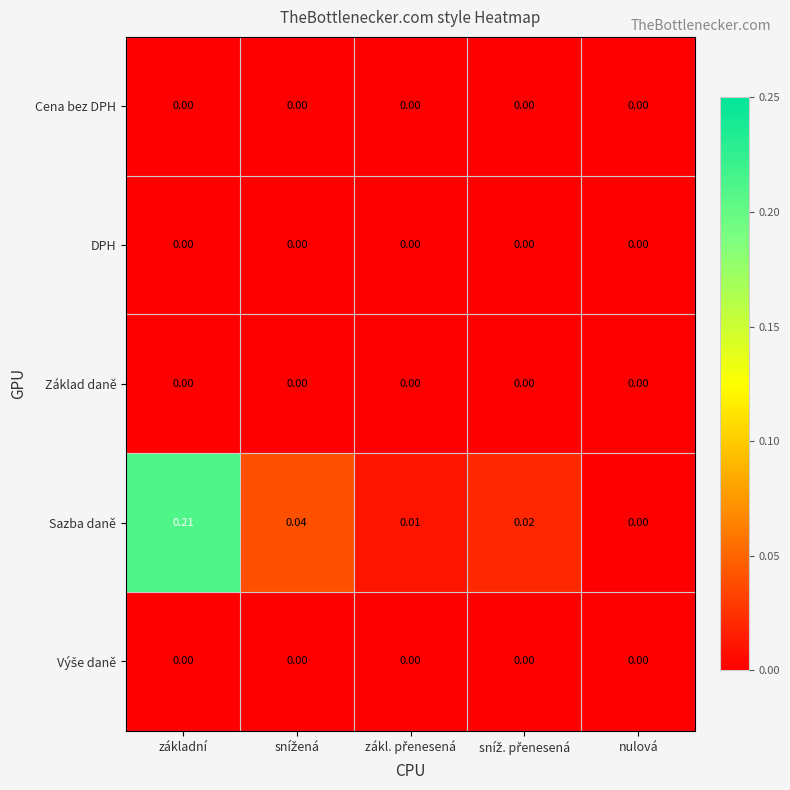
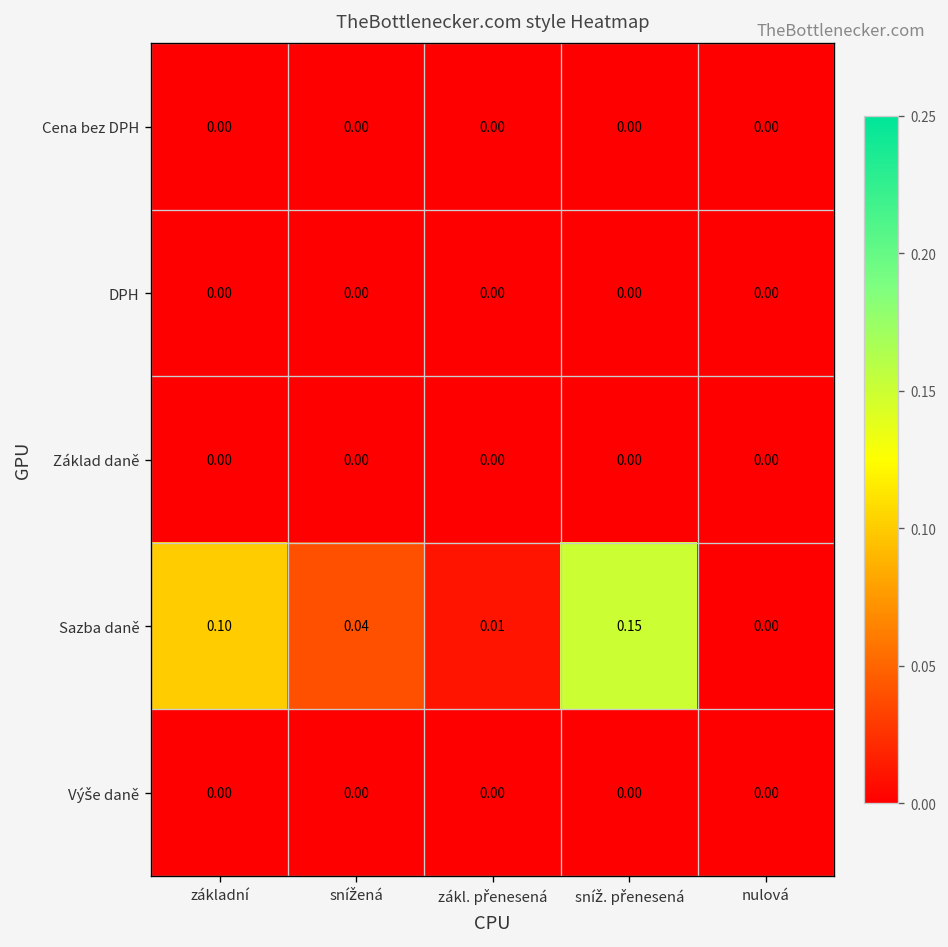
Sazba daně, základní: 0.21 -> 0.10
Sazba daně, sníž. přenesená: 0.02 -> 0.15
